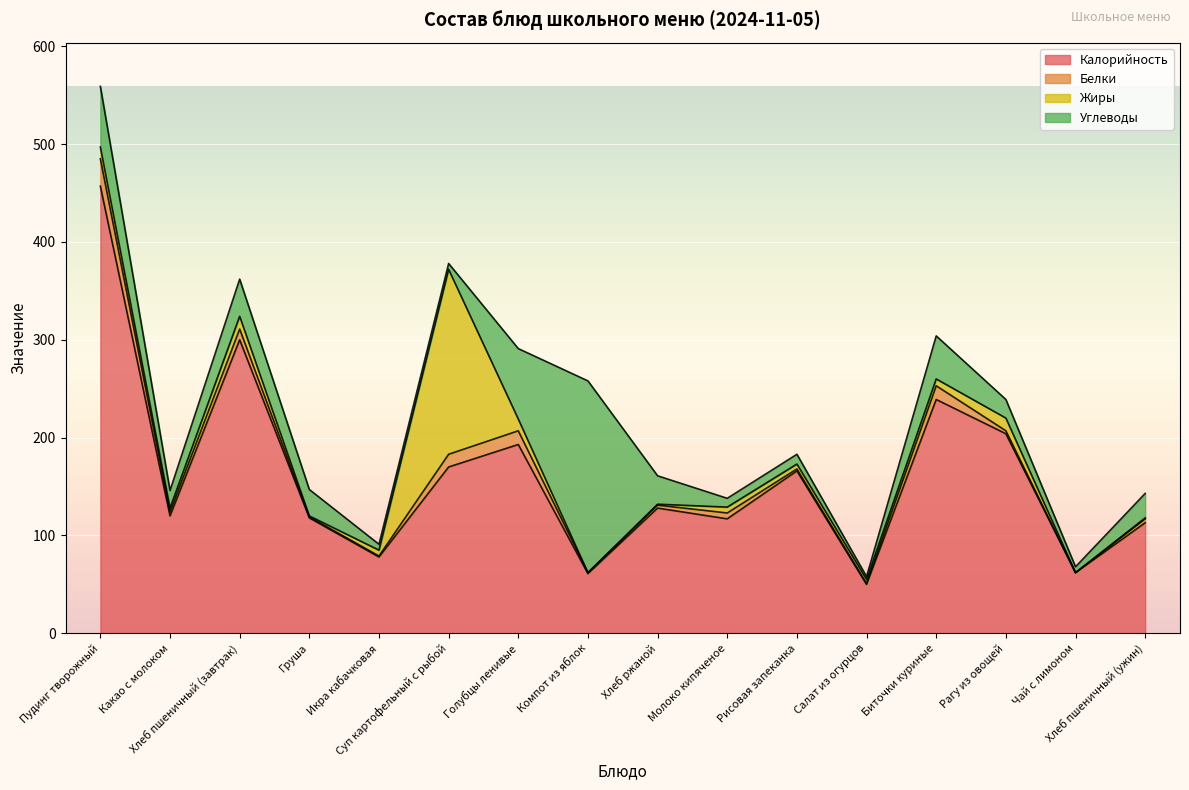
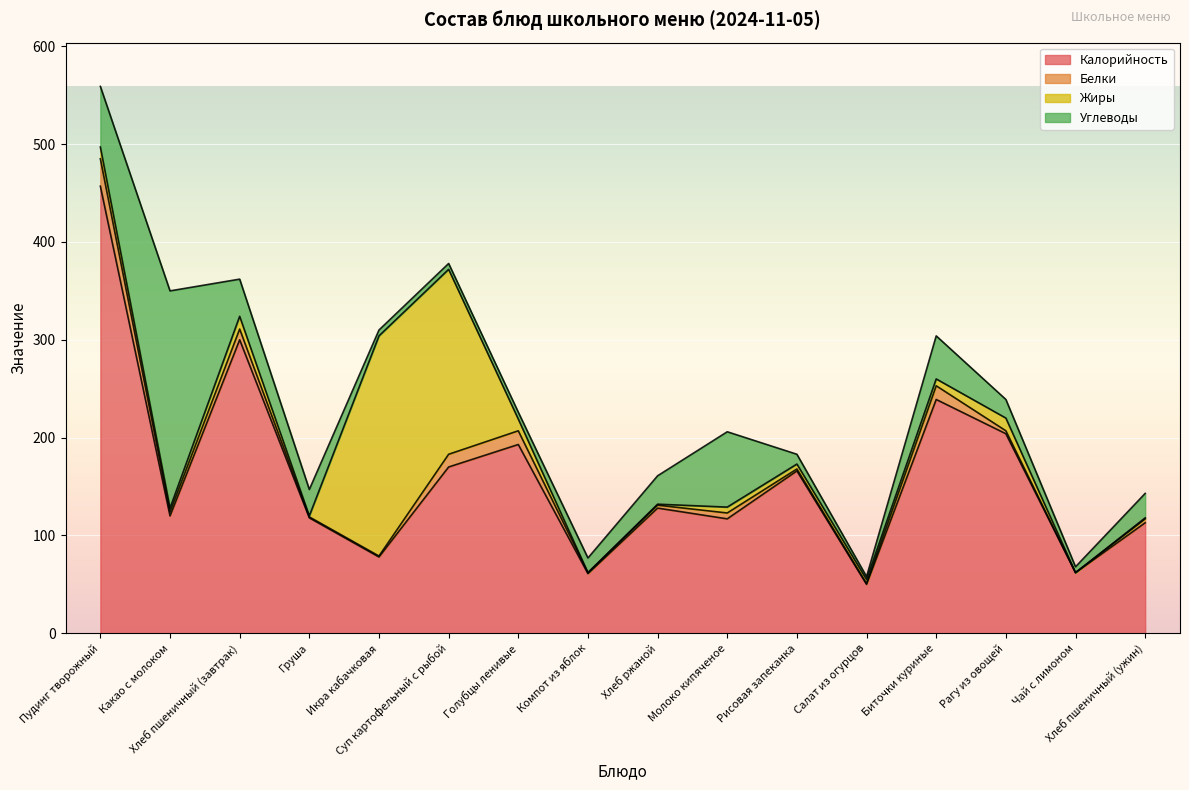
Углеводы, Какао с молоком: 20 -> 220
Жиры, Икра кабачковая: 10 -> 230
Углеводы, Голубцы ленивые: 70 -> 10
Углеводы, Компот из яблок: 200 -> 20
Углеводы, Молоко кипяченое: 10 -> 80
